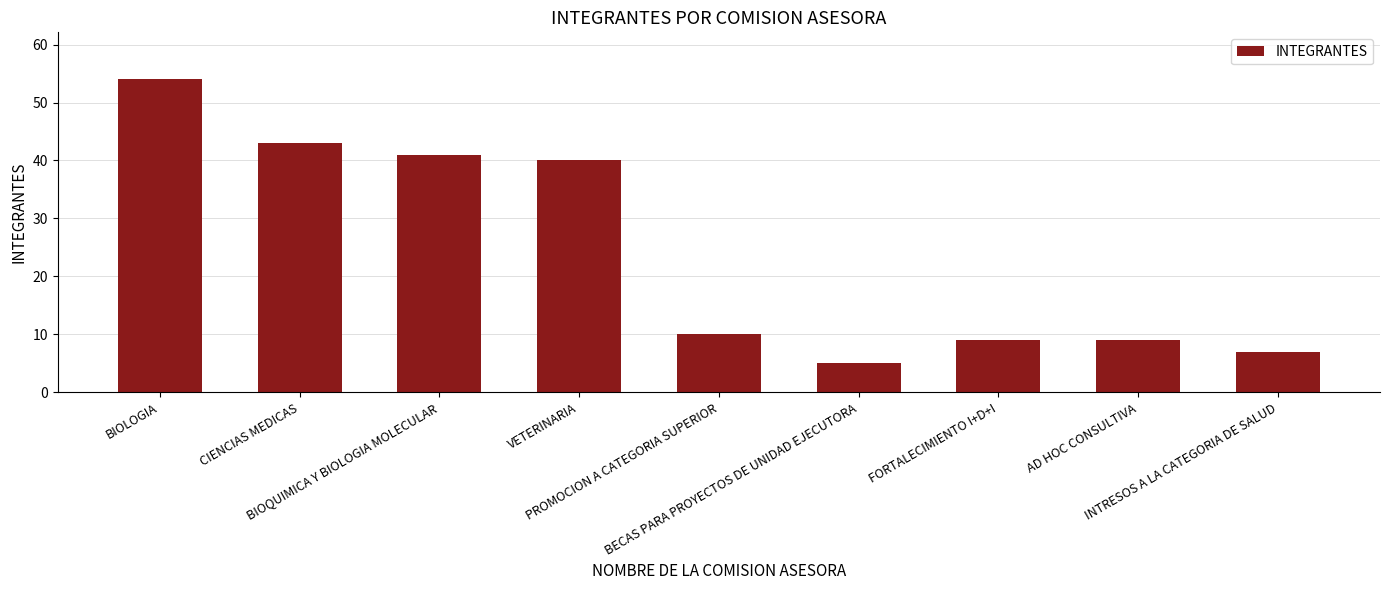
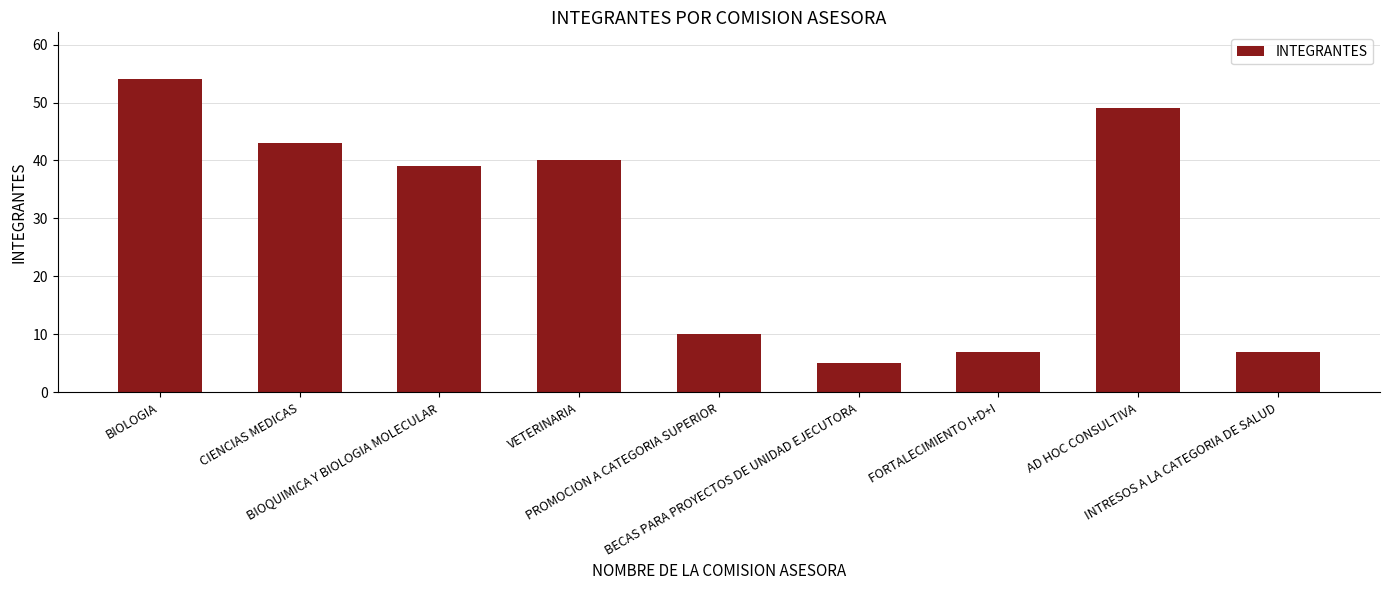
BIOQUIMICA Y BIOLOGIA MOLECULAR: 41 -> 39
FORTALECIMIENTO I+D+I: 9 -> 7
AD HOC CONSULTIVA: 9 -> 49
